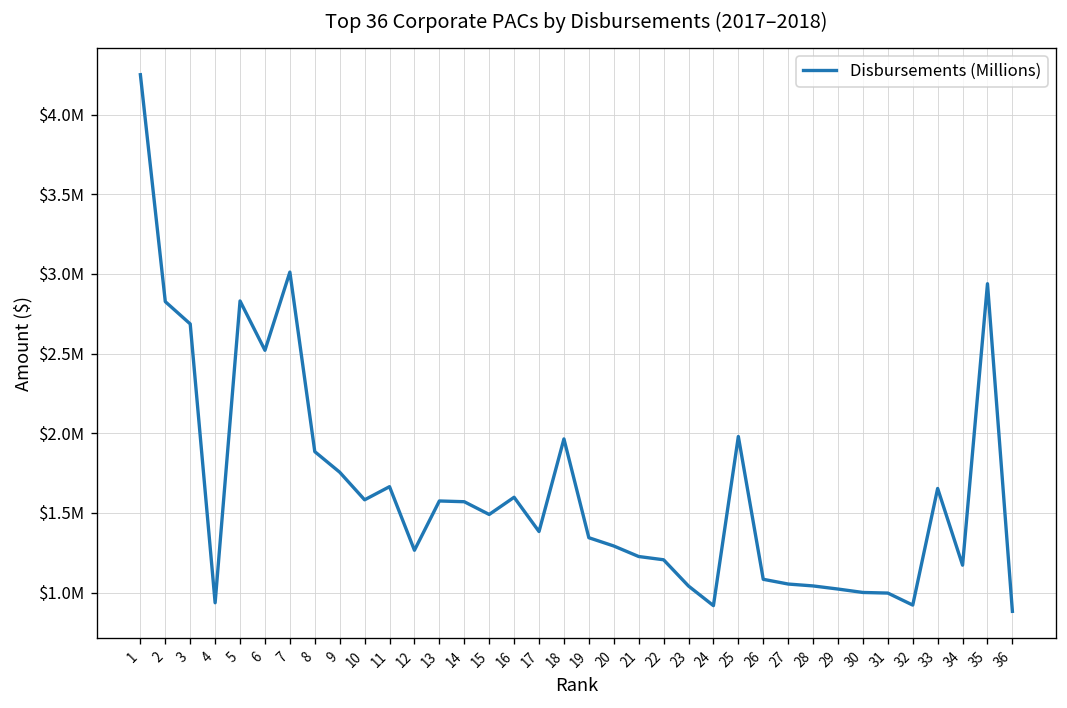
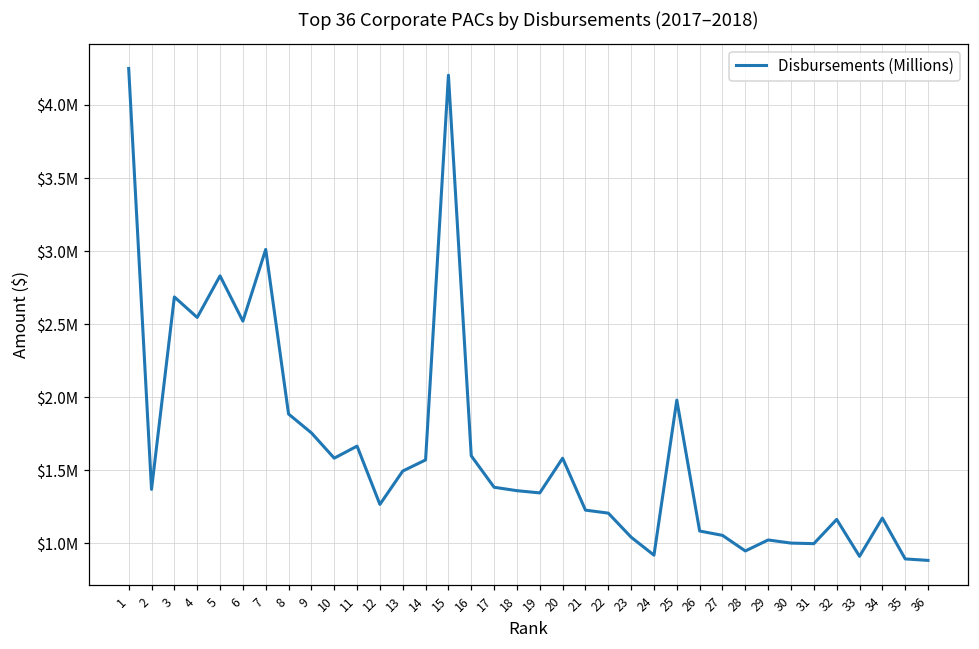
2: $2830000 -> $1370000
4: $940000 -> $2550000
13: $1580000 -> $1490000
15: $1490000 -> $4200000
18: $1960000 -> $1360000
20: $1290000 -> $1580000
28: $1040000 -> $950000
32: $920000 -> $1160000
33: $1650000 -> $910000
35: $2940000 -> $890000
